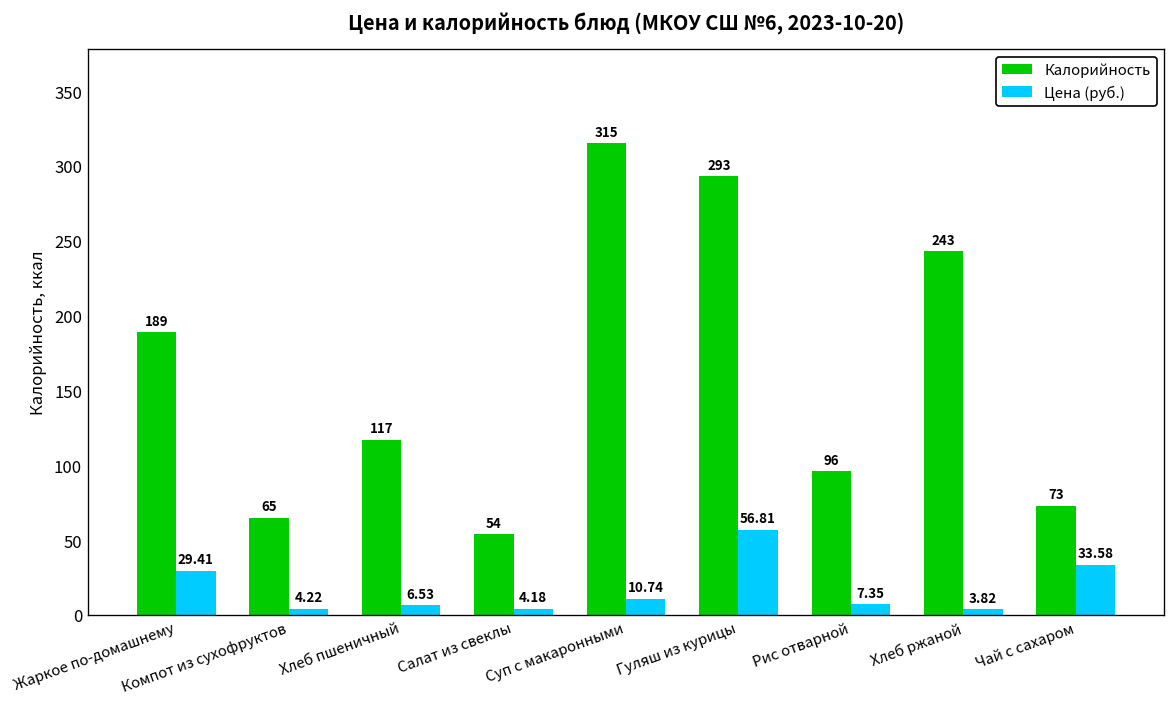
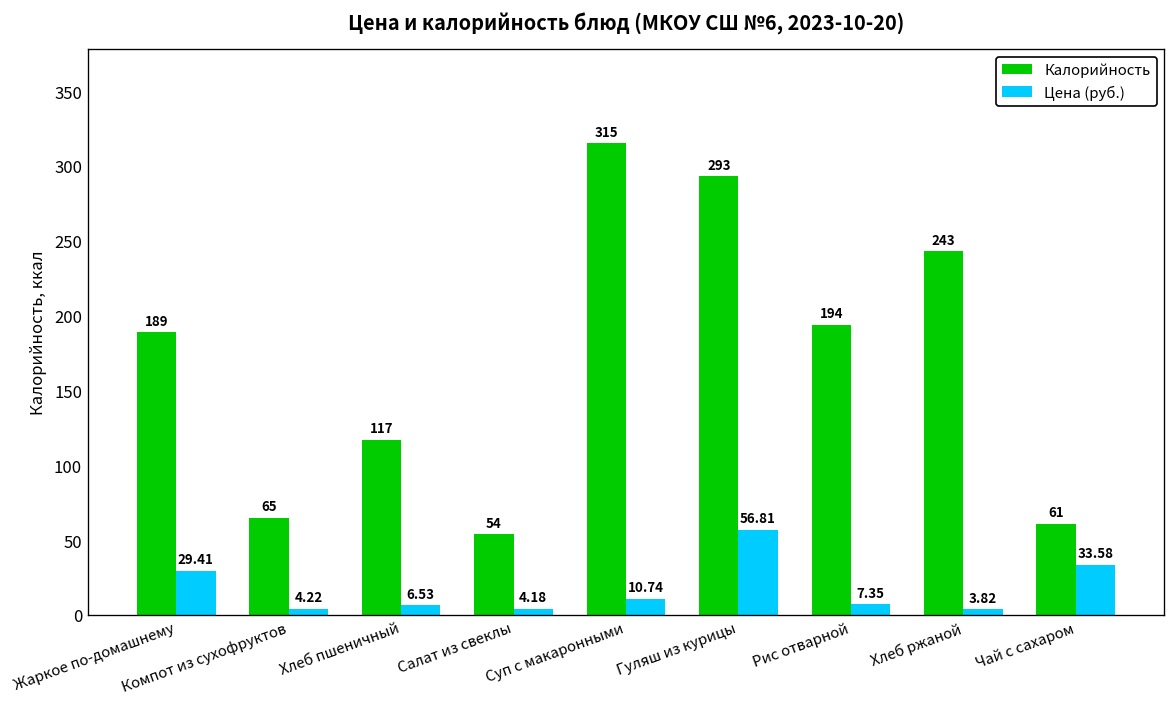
Калорийность, Рис отварной: 96 -> 194
Калорийность, Чай с сахаром: 73 -> 61
